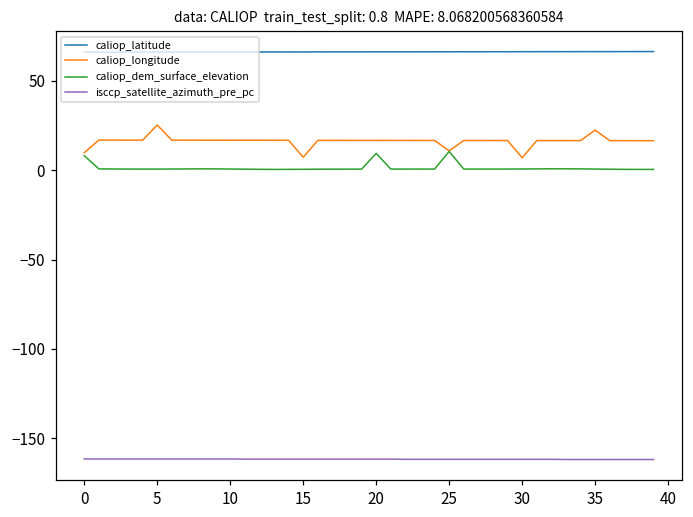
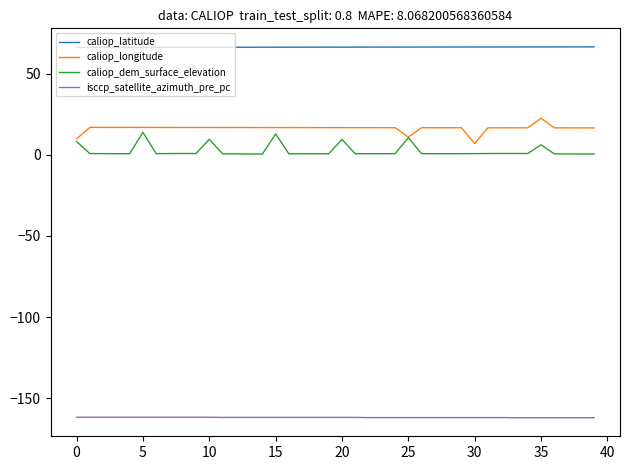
caliop_longitude, 5: 25 -> 17
caliop_dem_surface_elevation, 5: 1 -> 14
caliop_dem_surface_elevation, 10: 1 -> 10
caliop_longitude, 15: 7 -> 17
caliop_dem_surface_elevation, 15: 1 -> 13
caliop_dem_surface_elevation, 35: 1 -> 6
